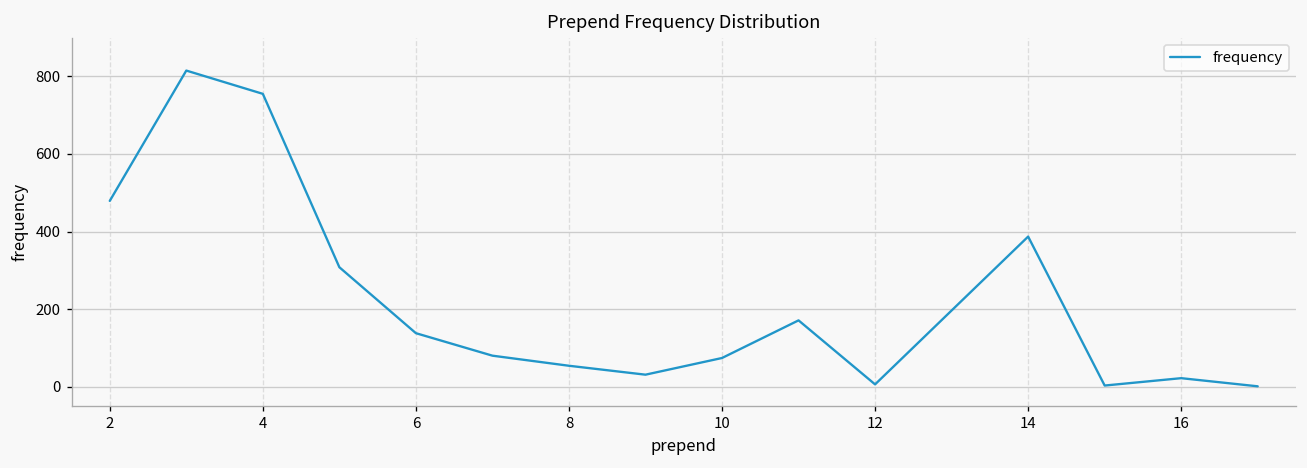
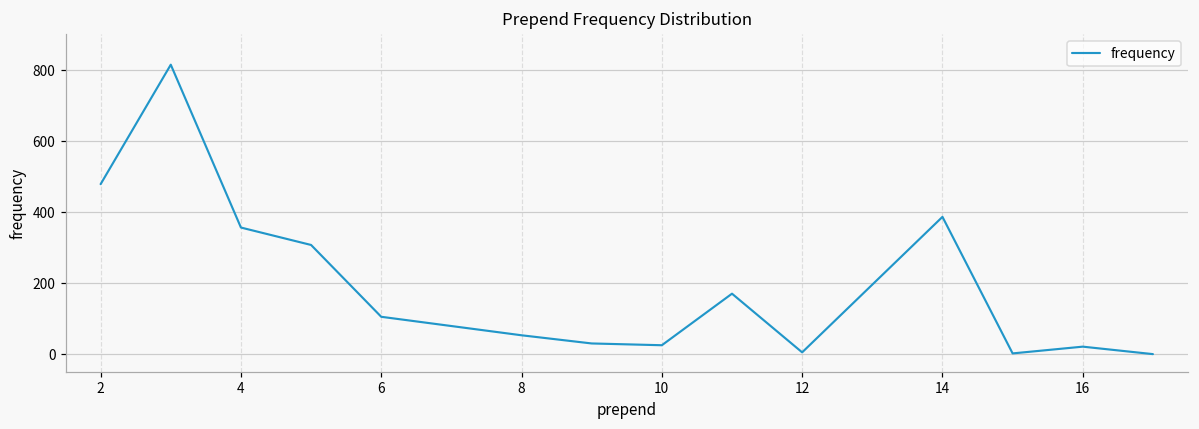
4: 760 -> 360
6: 140 -> 110
10: 70 -> 30
